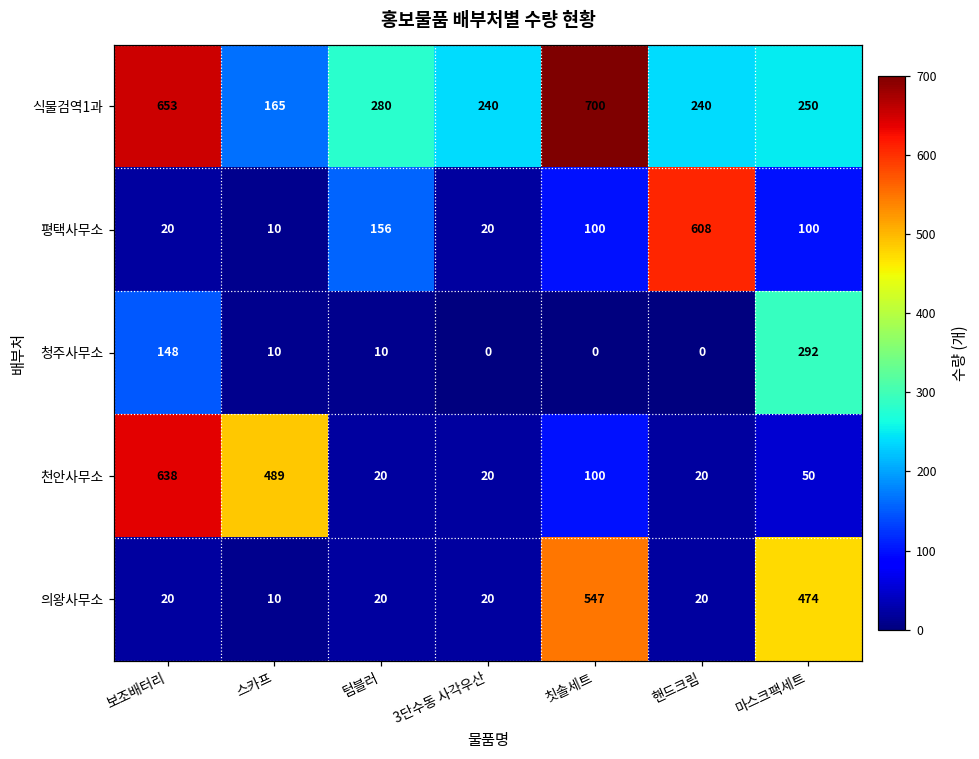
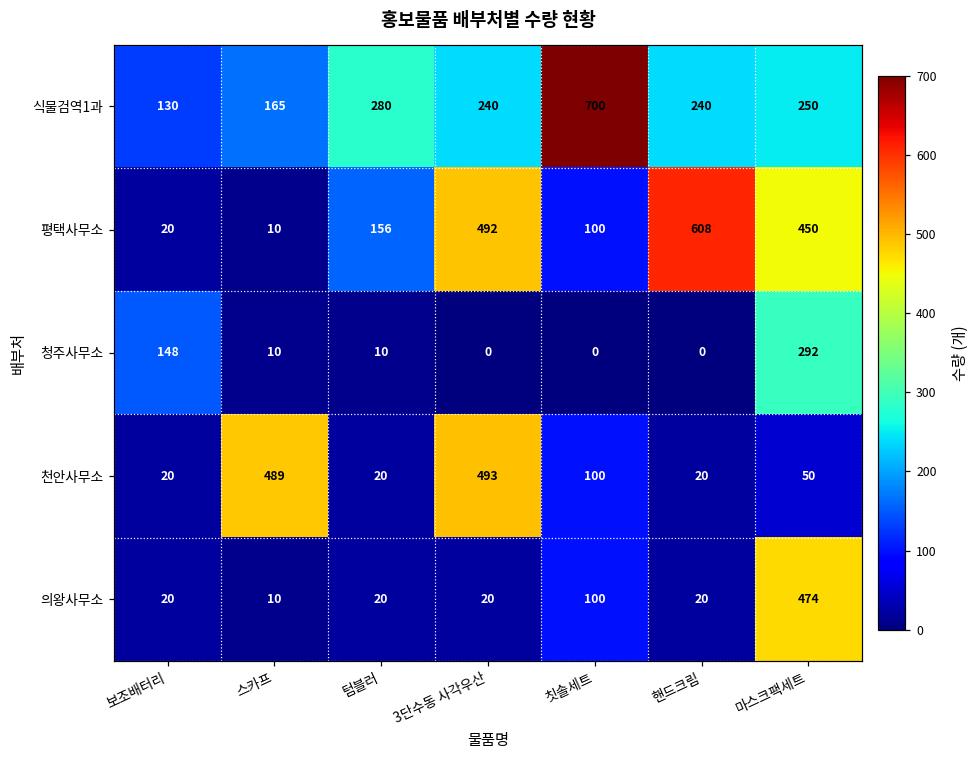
식물검역1과, 보조배터리: 653 -> 130
평택사무소, 3단수동 사각우산: 20 -> 492
평택사무소, 마스크팩세트: 100 -> 450
천안사무소, 보조배터리: 638 -> 20
천안사무소, 3단수동 사각우산: 20 -> 493
의왕사무소, 칫솔세트: 547 -> 100
